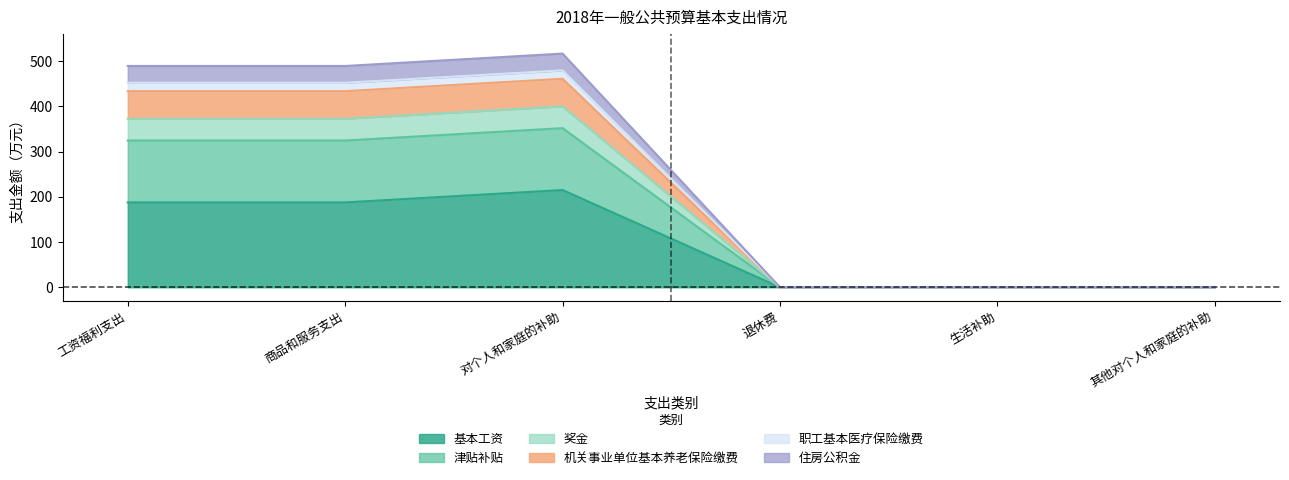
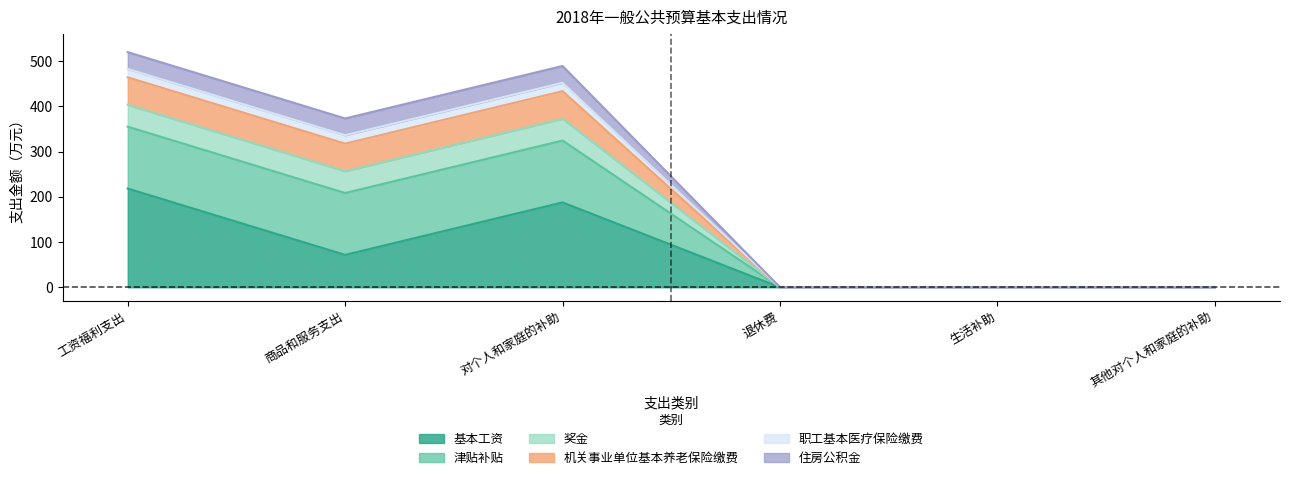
基本工资, 工资福利支出: 190 -> 220
基本工资, 商品和服务支出: 190 -> 70
基本工资, 对个人和家庭的补助: 210 -> 190
